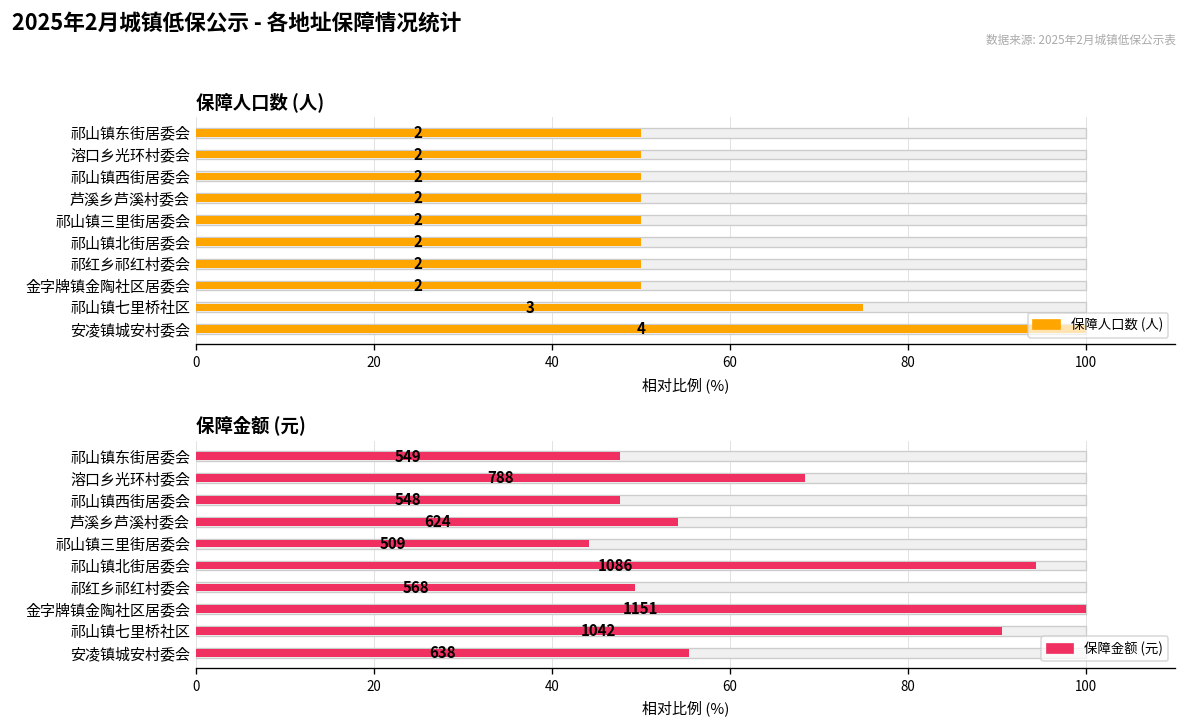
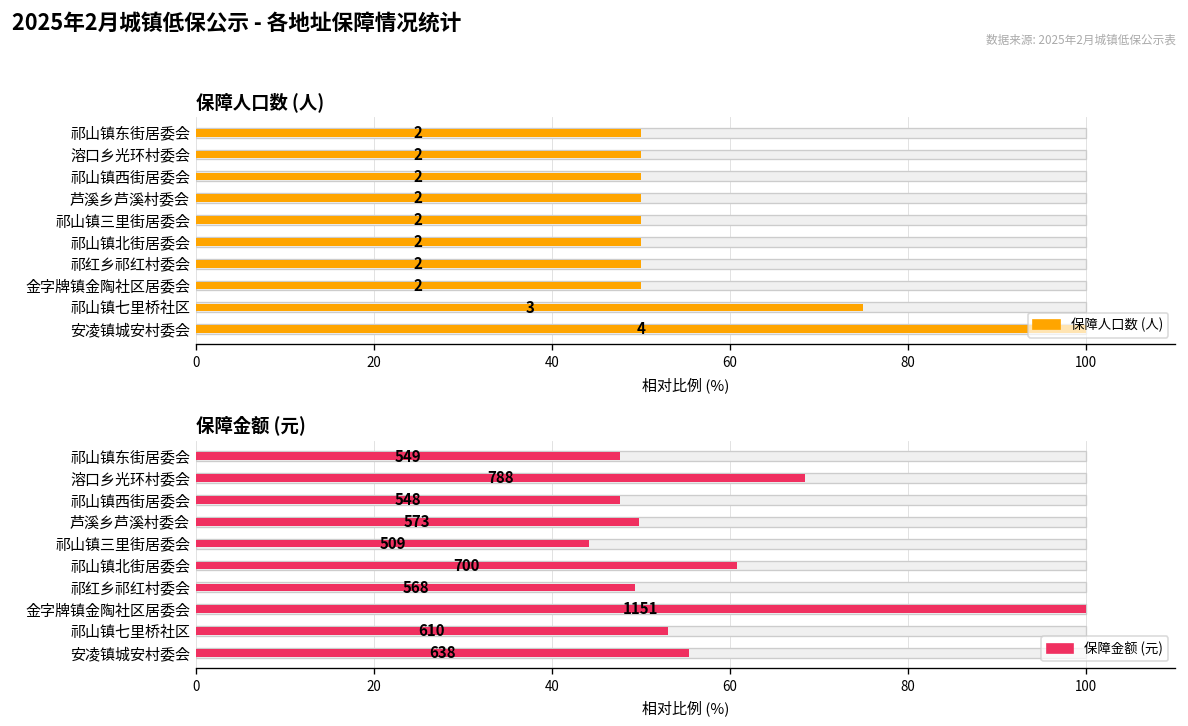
保障金额 (元), 保障金额 (元), 芦溪乡芦溪村委会: 624 -> 573
保障金额 (元), 保障金额 (元), 祁山镇北街居委会: 1086 -> 700
保障金额 (元), 保障金额 (元), 祁山镇七里桥社区: 1042 -> 610
